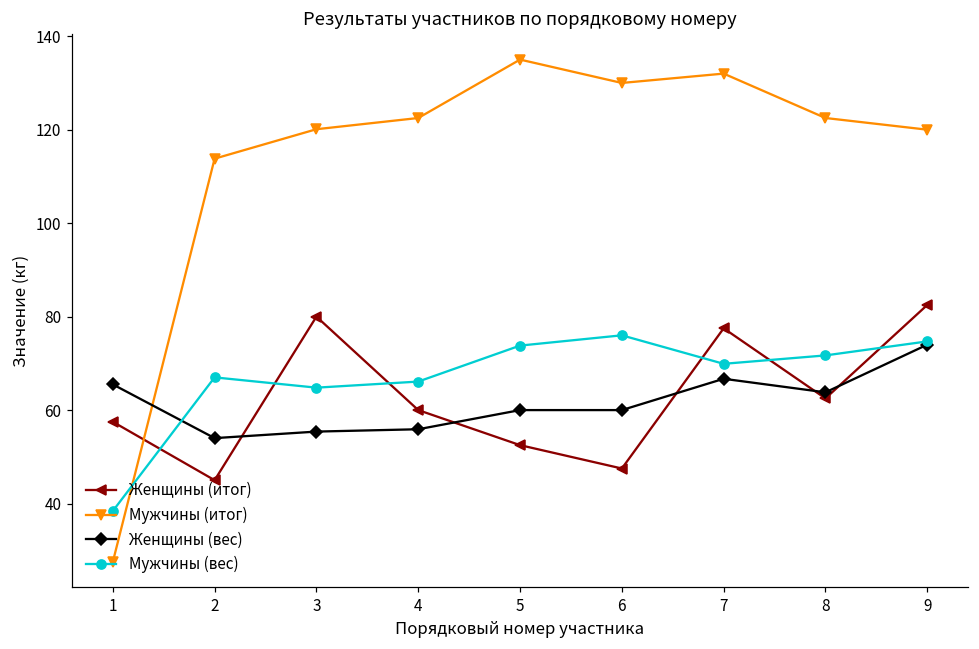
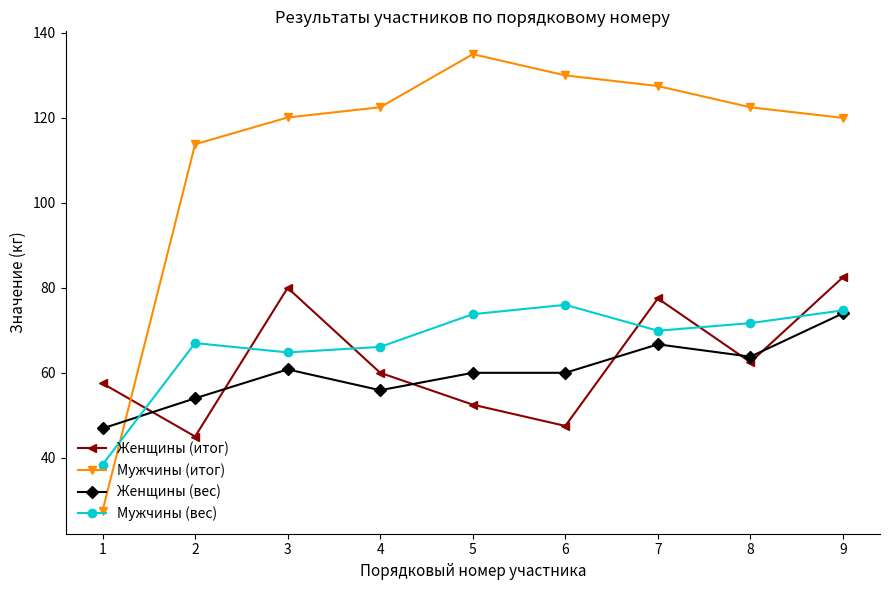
Женщины (вес), 1: 66 -> 47
Женщины (вес), 3: 55 -> 61
Мужчины (итог), 7: 132 -> 128
